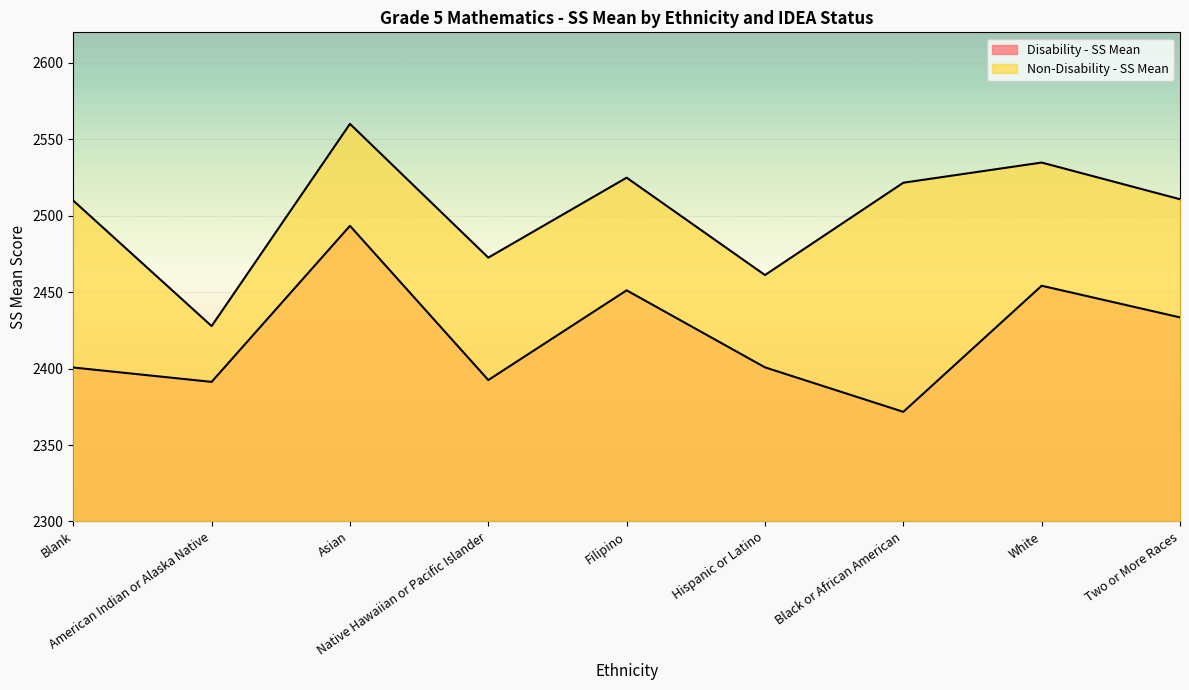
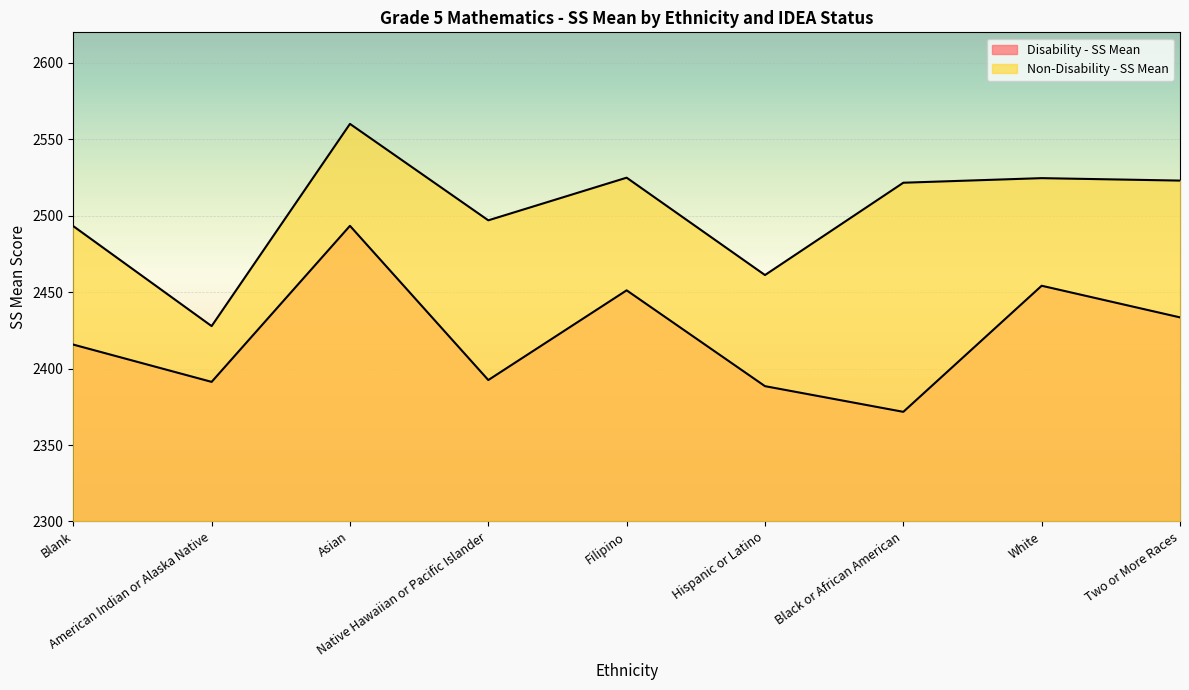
Disability - SS Mean, Blank: 2401 -> 2416
Non-Disability - SS Mean, Blank: 2510 -> 2493
Non-Disability - SS Mean, Native Hawaiian or Pacific Islander: 2473 -> 2497
Disability - SS Mean, Hispanic or Latino: 2401 -> 2389
Non-Disability - SS Mean, White: 2535 -> 2525
Non-Disability - SS Mean, Two or More Races: 2511 -> 2523
